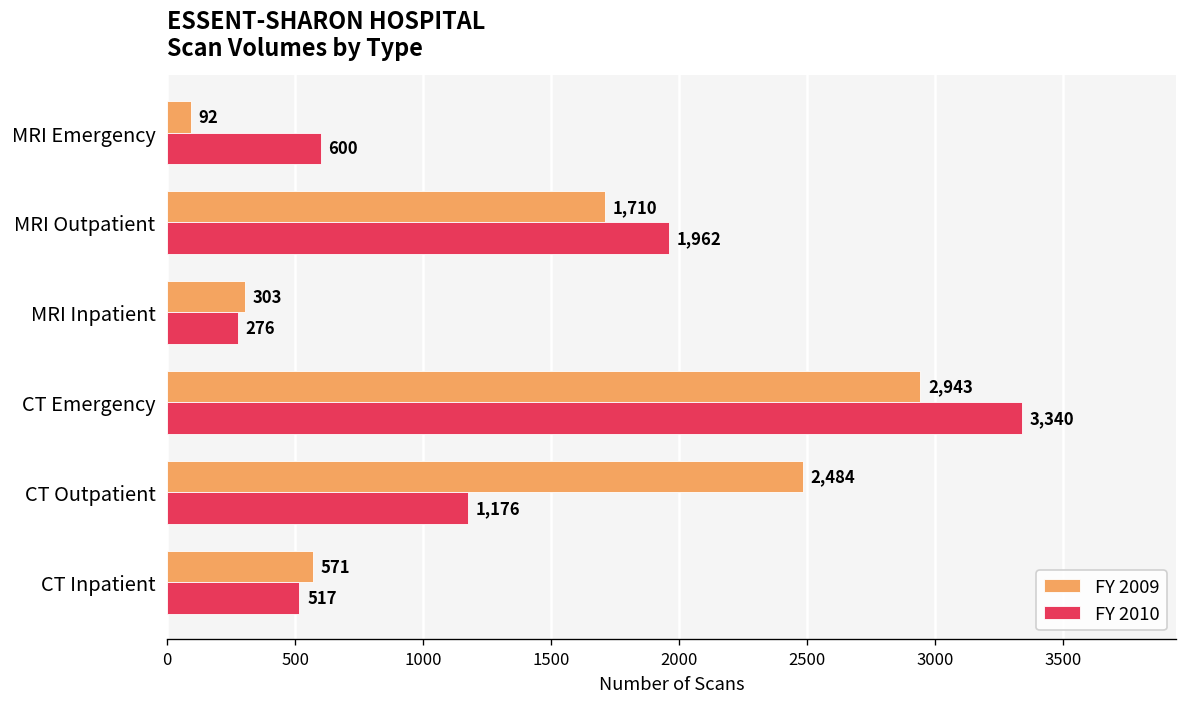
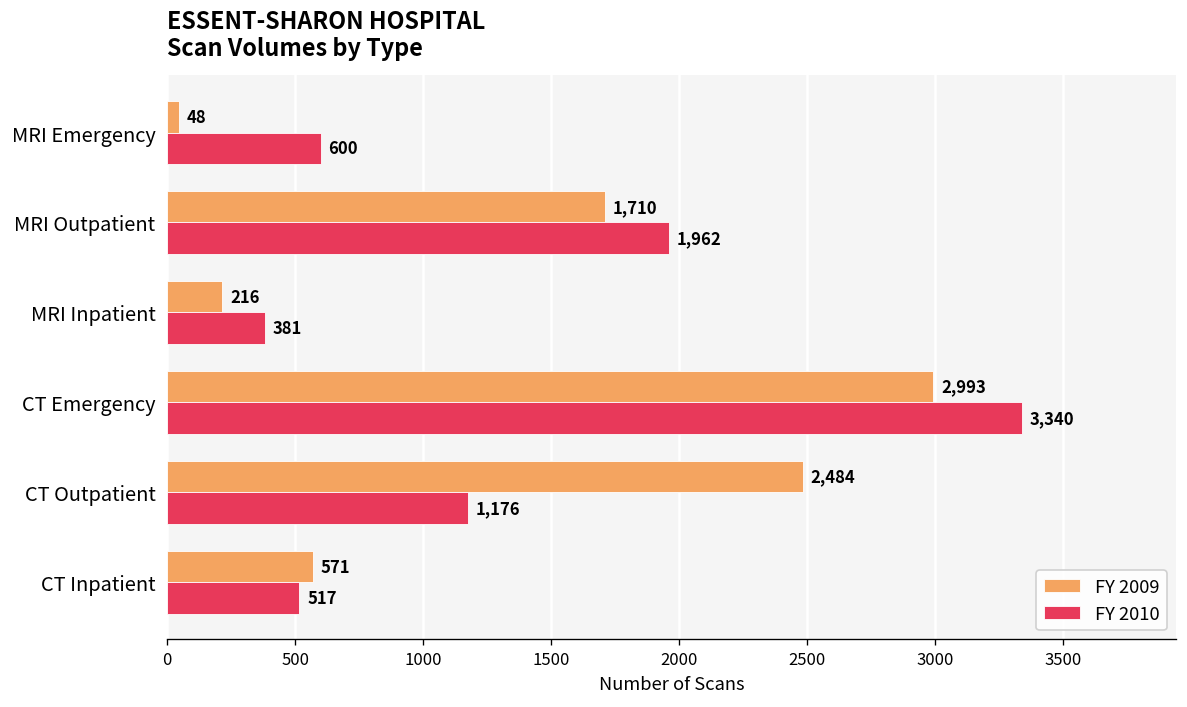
FY 2009, MRI Emergency: 92 -> 48
FY 2009, MRI Inpatient: 303 -> 216
FY 2010, MRI Inpatient: 276 -> 381
FY 2009, CT Emergency: 2,943 -> 2,993
